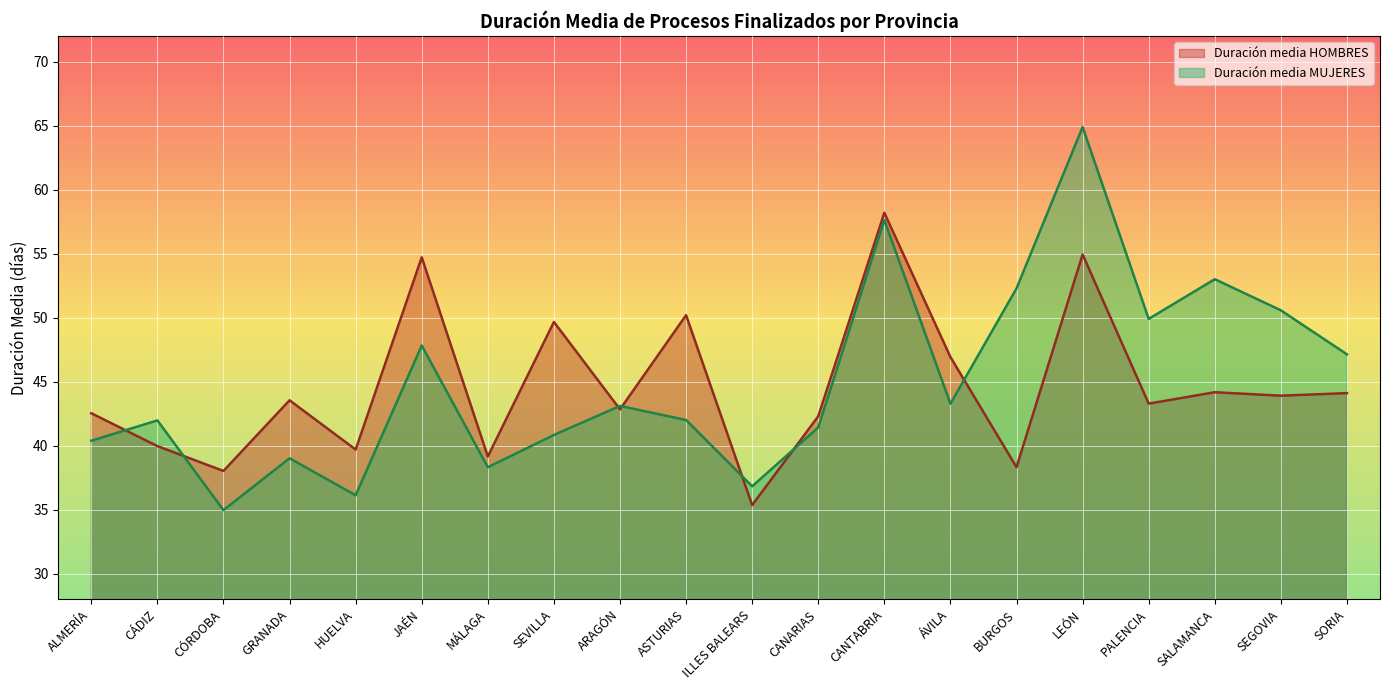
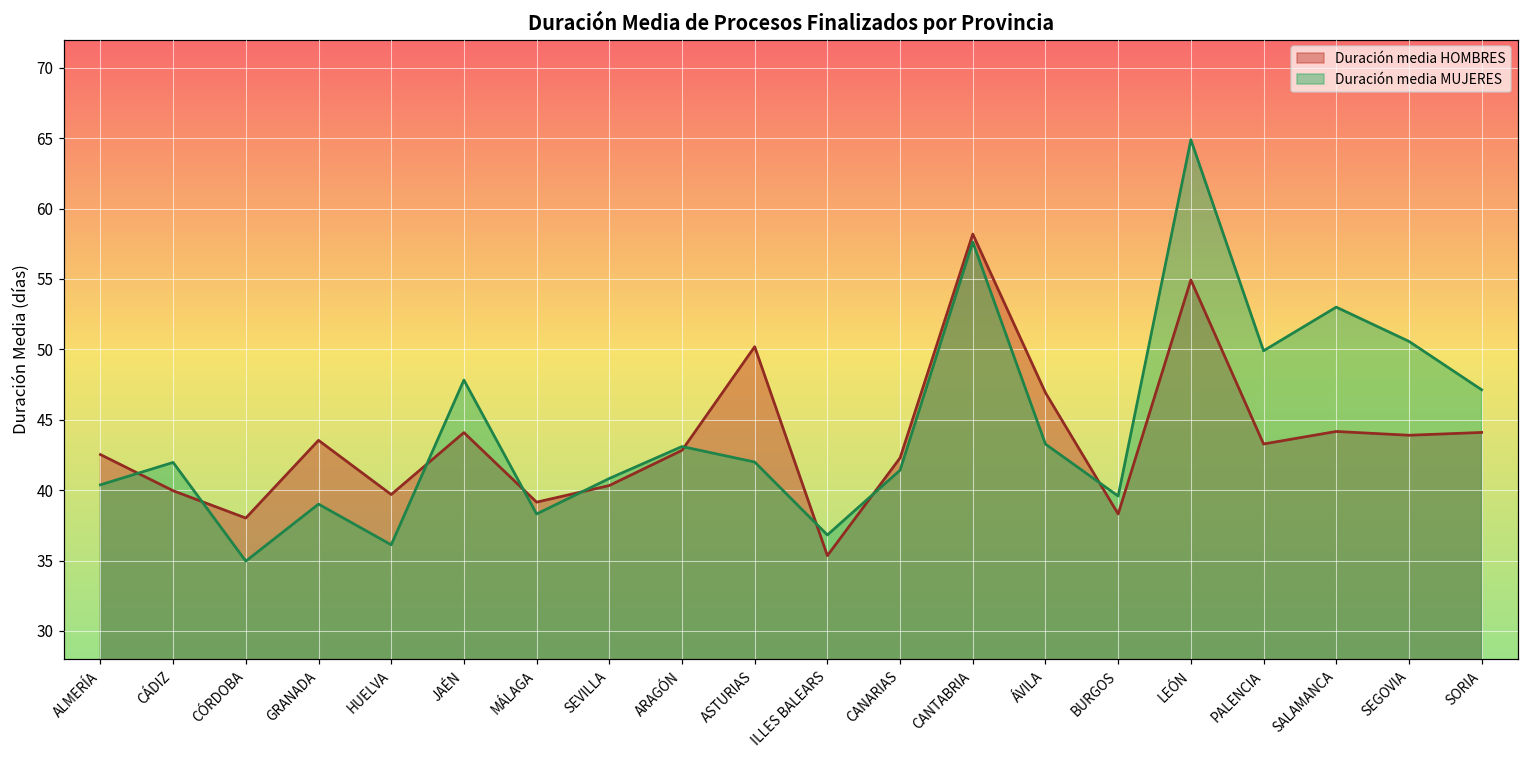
Duración media HOMBRES, JAÉN: 54.7 -> 44.1
Duración media HOMBRES, SEVILLA: 49.7 -> 40.3
Duración media MUJERES, BURGOS: 52.3 -> 39.6
